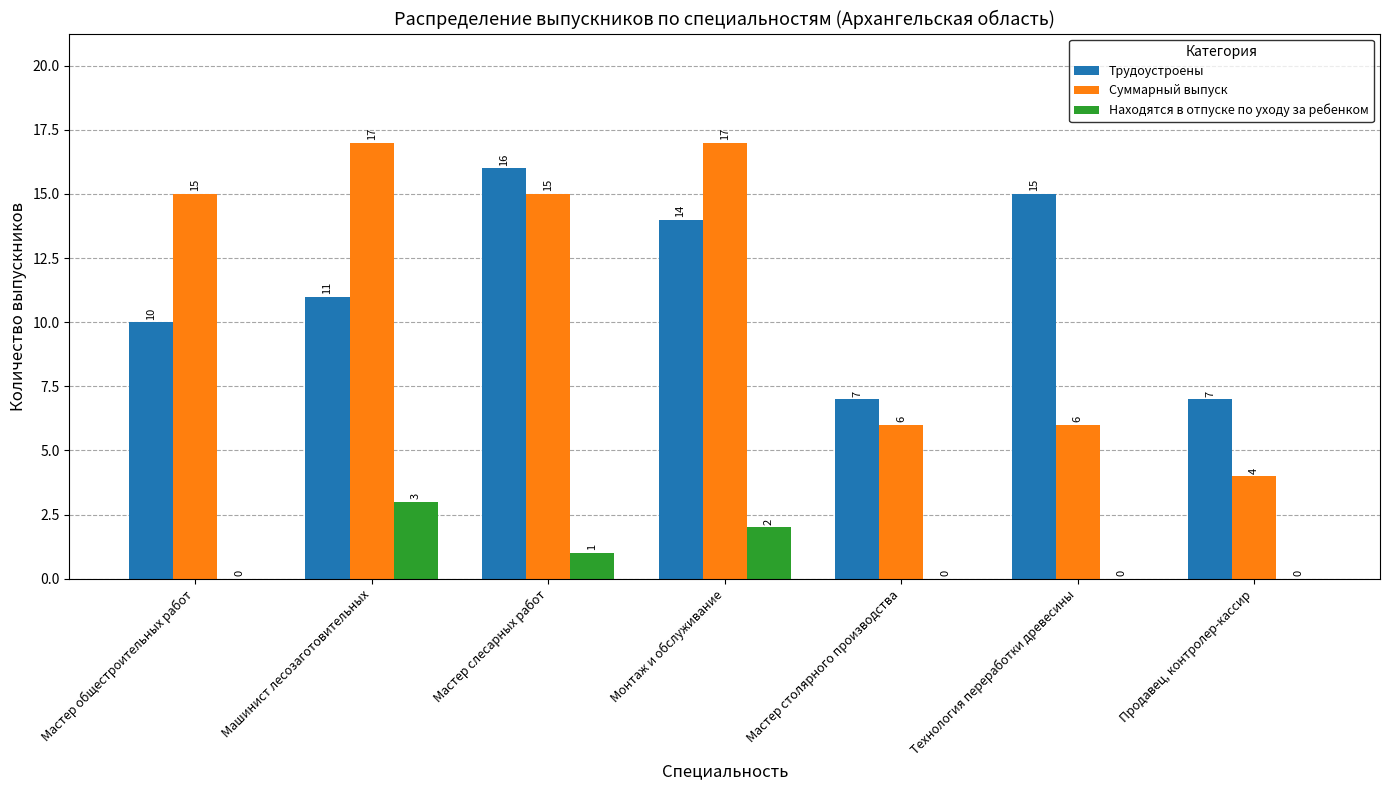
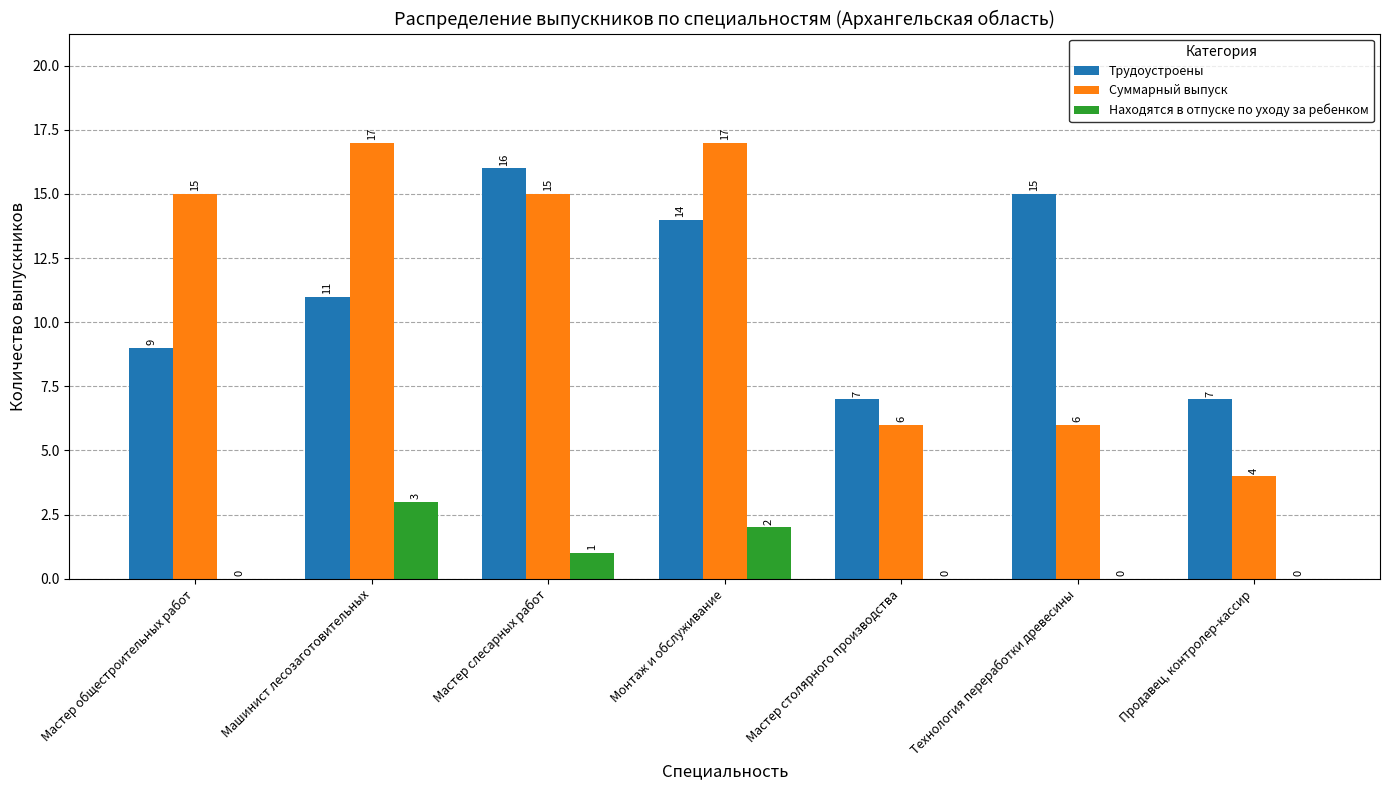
Трудоустроены, Мастер общестроительных работ: 10 -> 9
